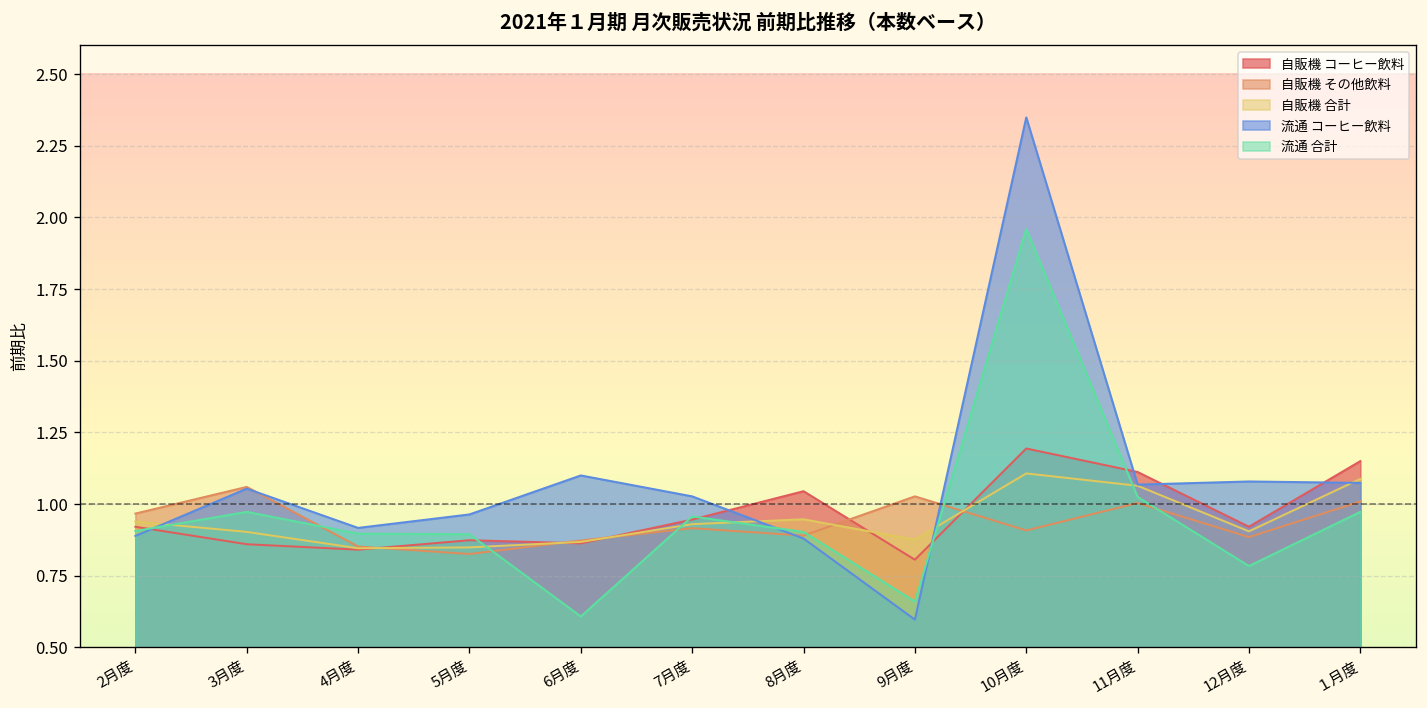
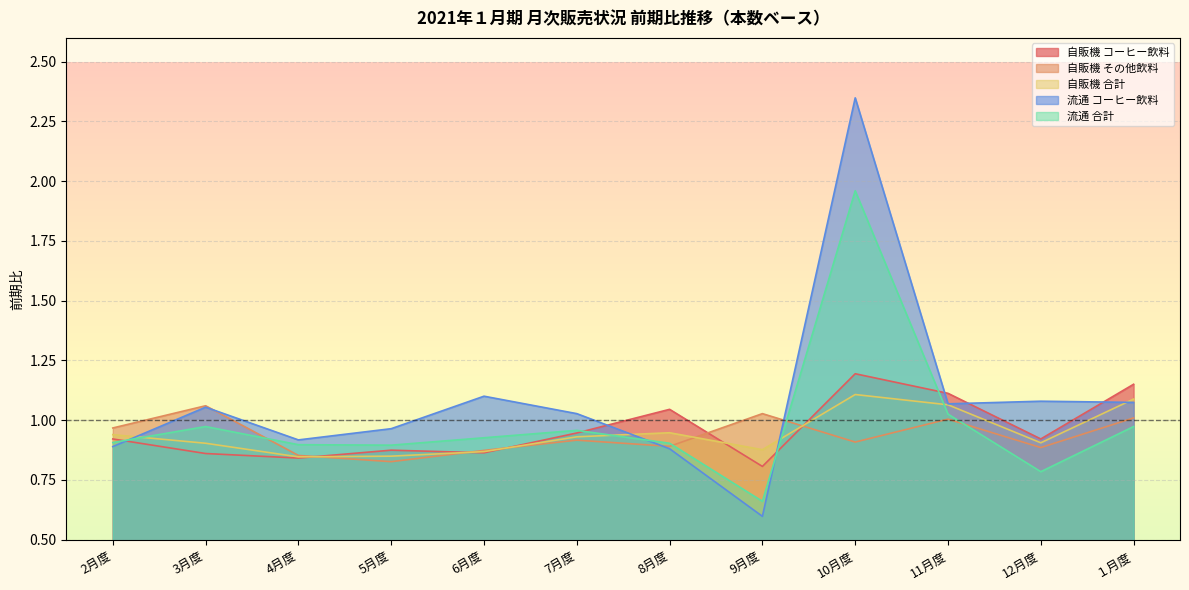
流通 合計, 6月度: 0.61 -> 0.93
